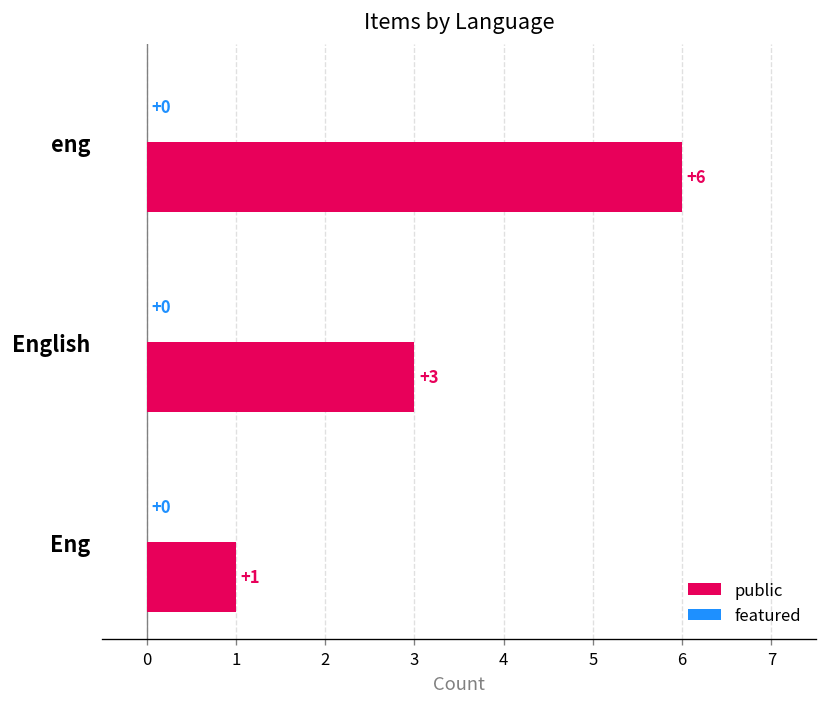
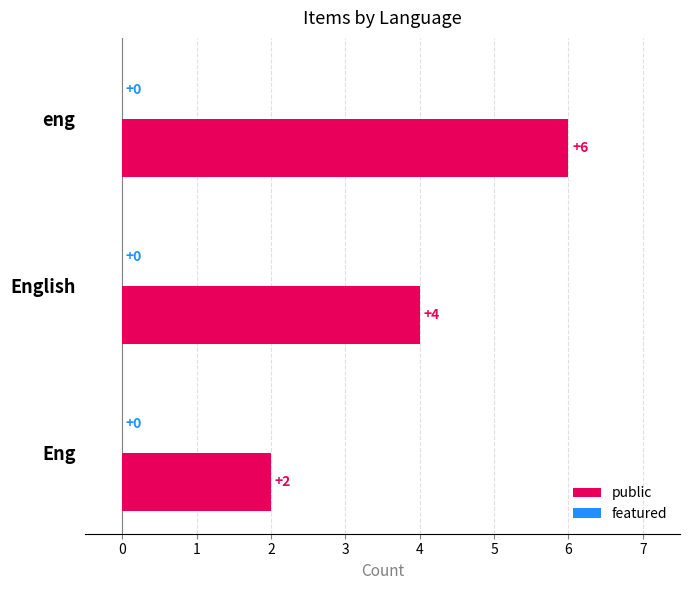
public, English: +3 -> +4
public, Eng: +1 -> +2
